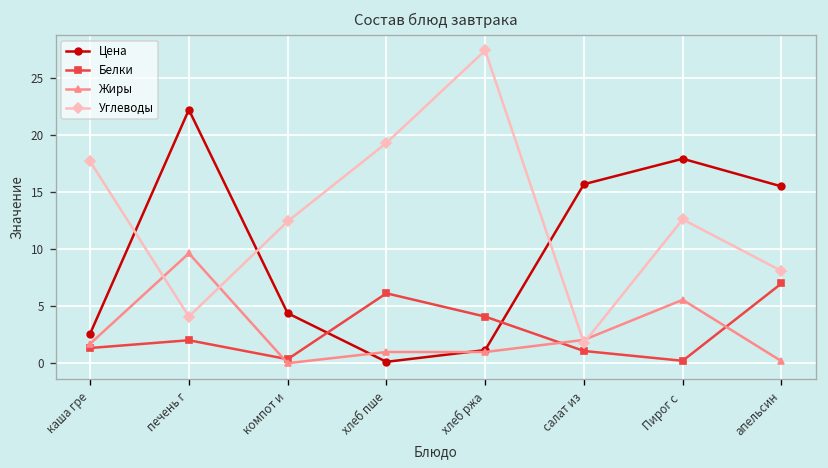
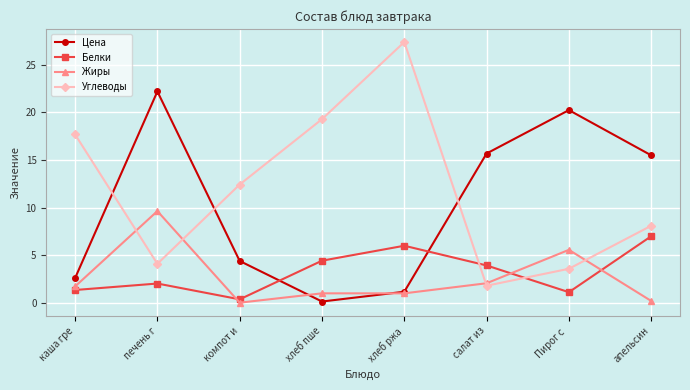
Белки, хлеб пше: 6 -> 4
Белки, хлеб ржа: 4 -> 6
Белки, салат из: 1 -> 4
Цена, Пирог с: 18 -> 20
Белки, Пирог с: 0 -> 1
Углеводы, Пирог с: 13 -> 4
